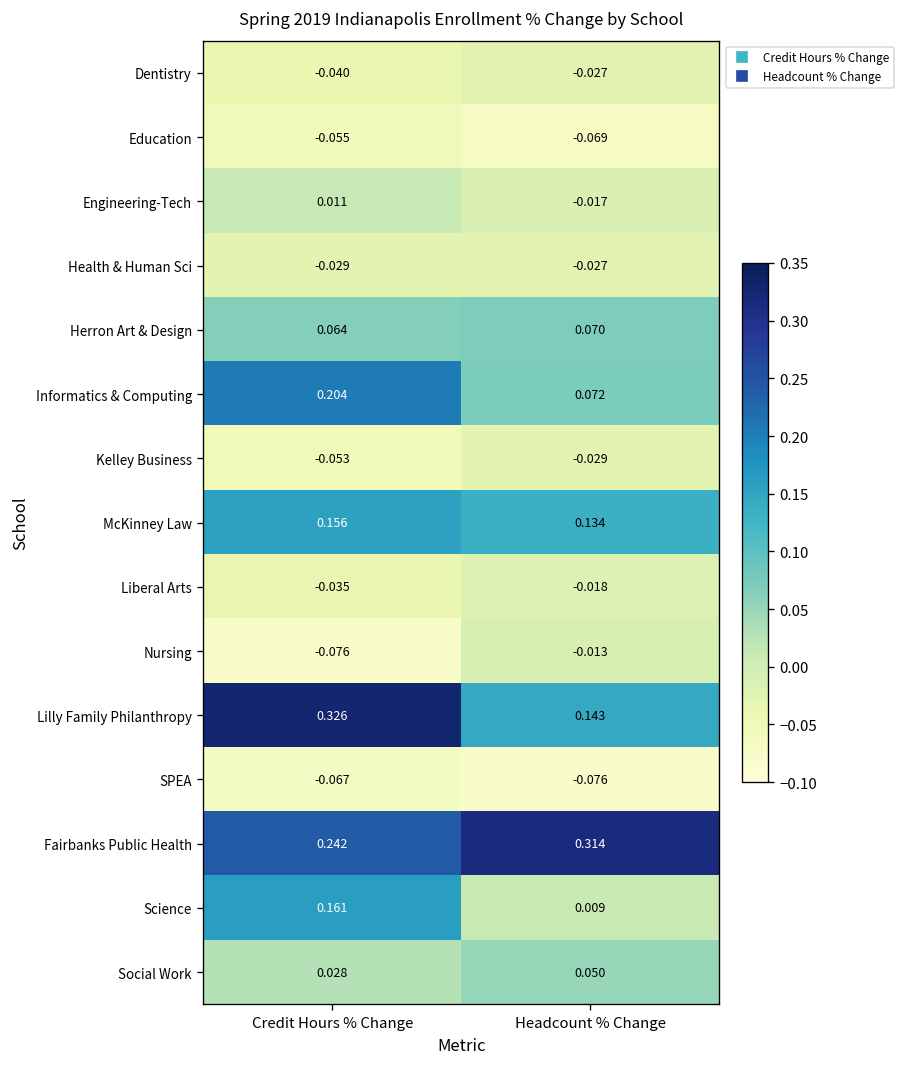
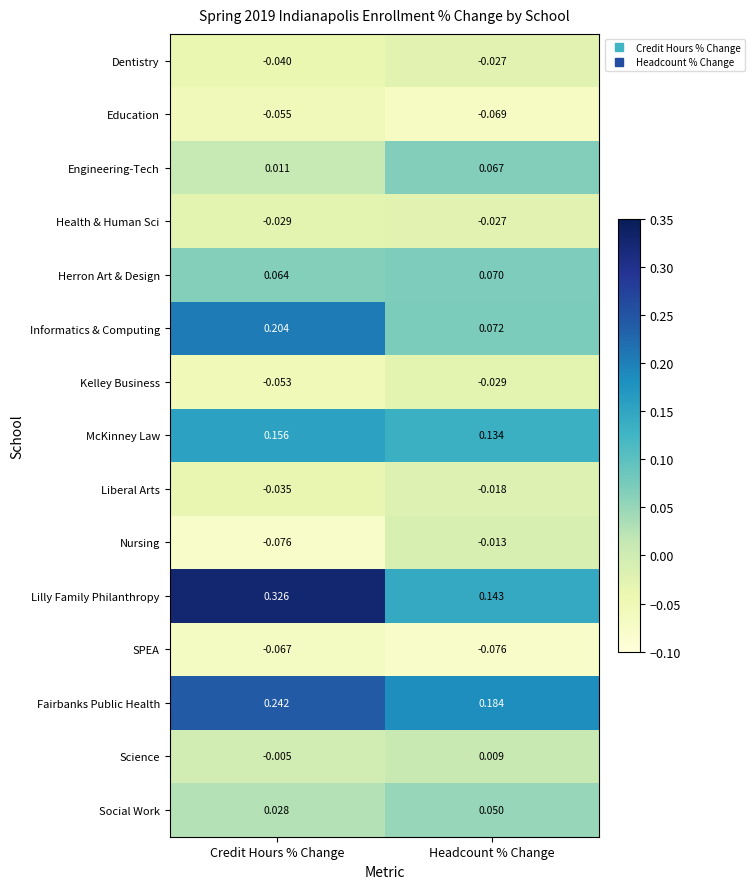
Engineering-Tech, Headcount % Change: -0.017 -> 0.067
Fairbanks Public Health, Headcount % Change: 0.314 -> 0.184
Science, Credit Hours % Change: 0.161 -> -0.005
